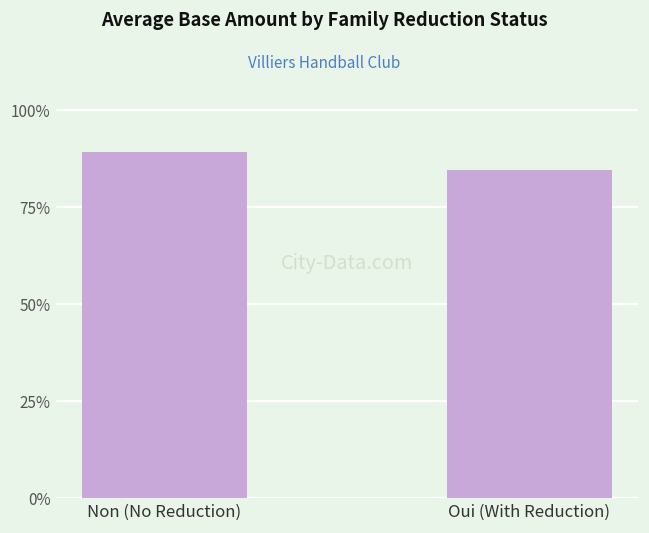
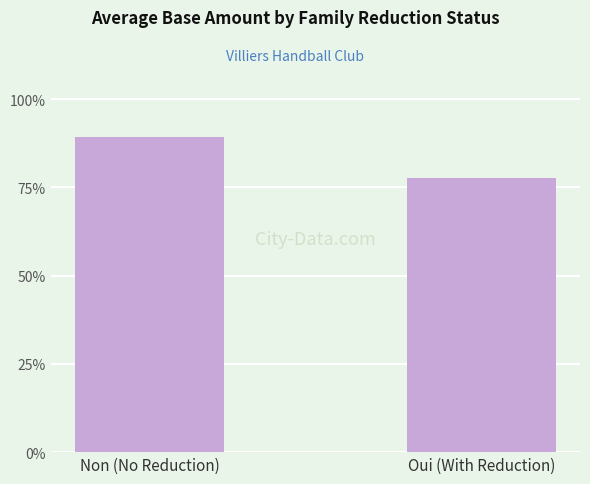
Oui (With Reduction): 85% -> 78%
